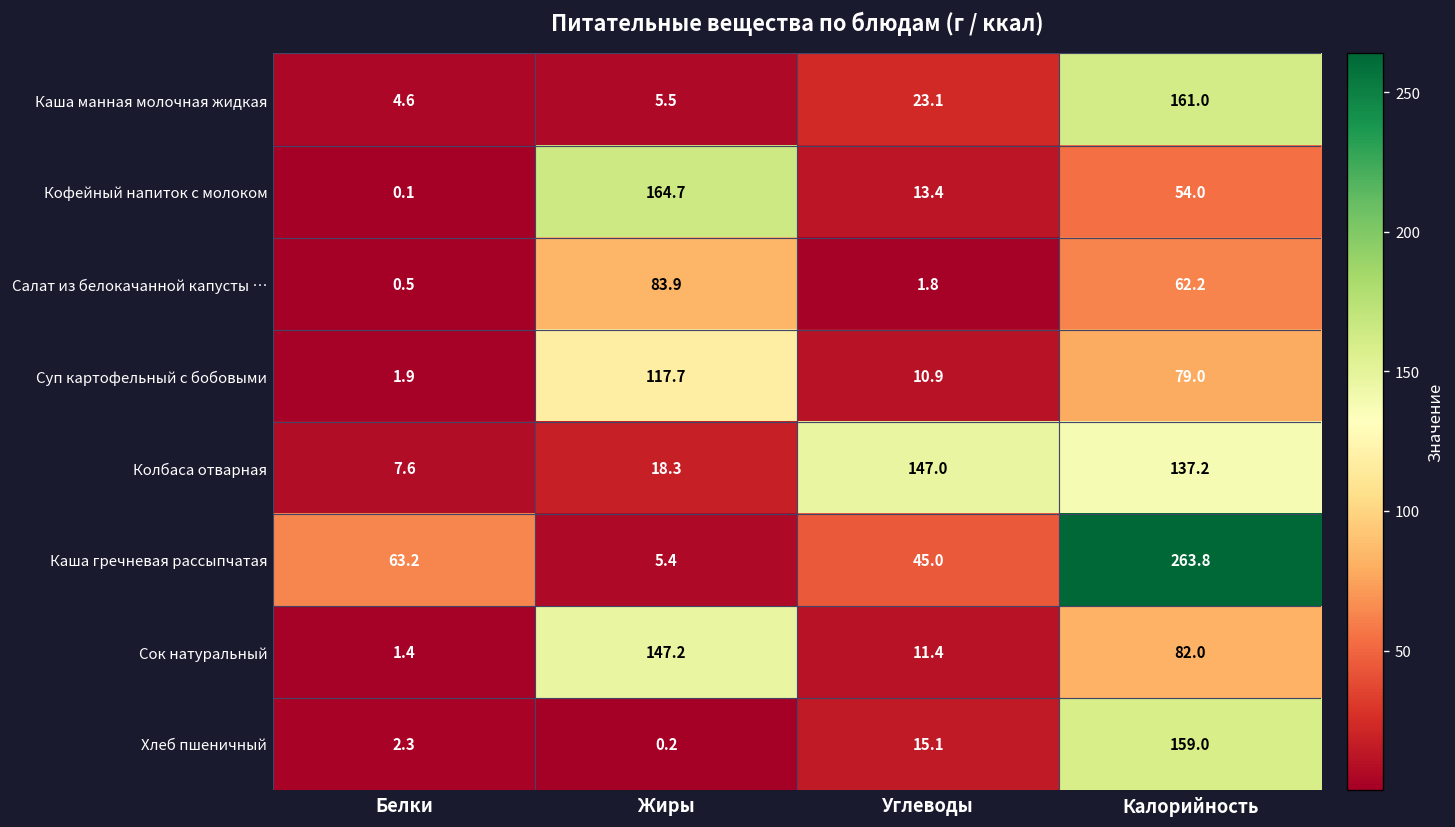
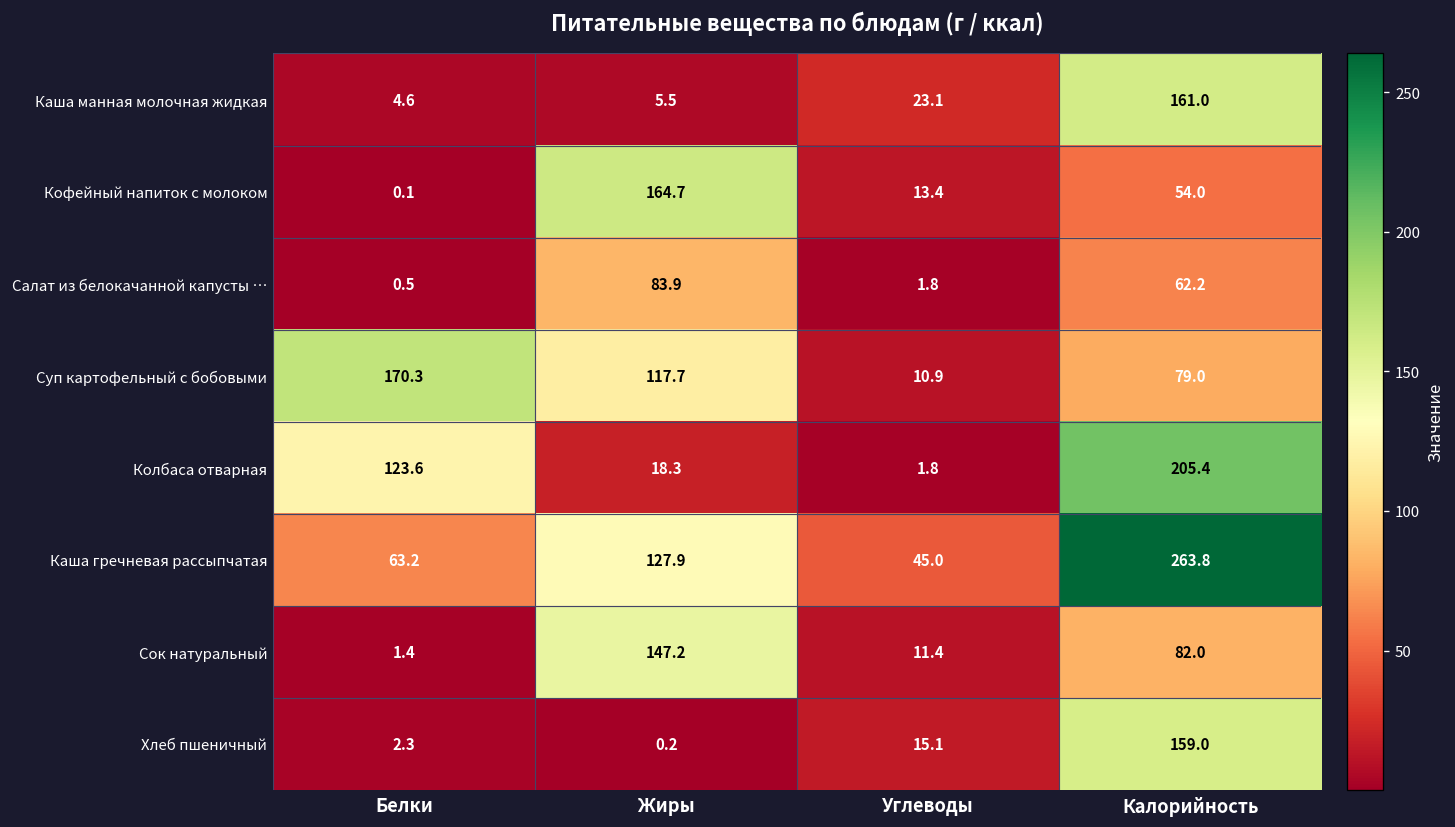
Суп картофельный с бобовыми, Белки: 1.9 -> 170.3
Колбаса отварная, Белки: 7.6 -> 123.6
Колбаса отварная, Углеводы: 147.0 -> 1.8
Колбаса отварная, Калорийность: 137.2 -> 205.4
Каша гречневая рассыпчатая, Жиры: 5.4 -> 127.9
